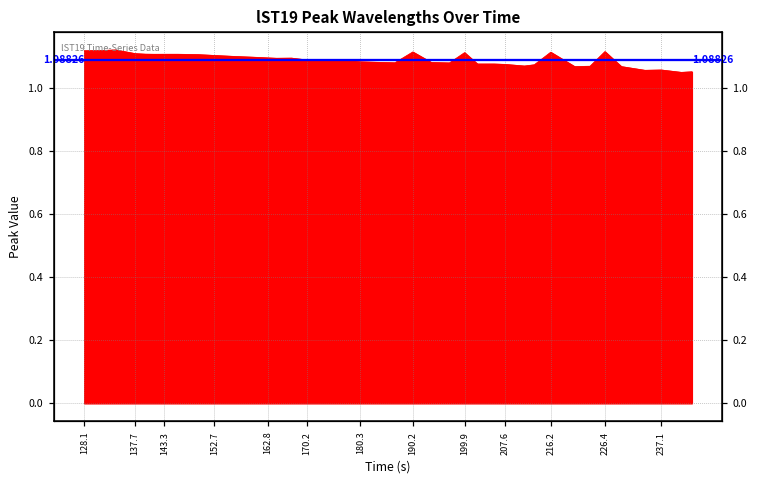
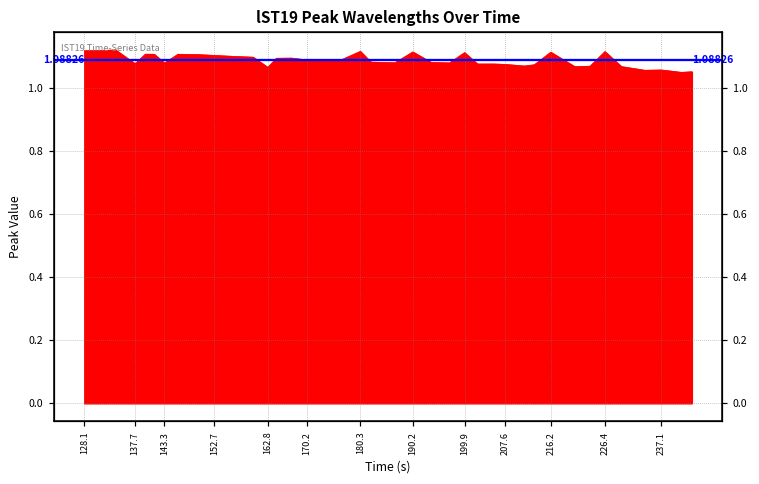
137.7: 1.11 -> 1.08
143.3: 1.11 -> 1.08
162.8: 1.10 -> 1.07
180.3: 1.08 -> 1.12
